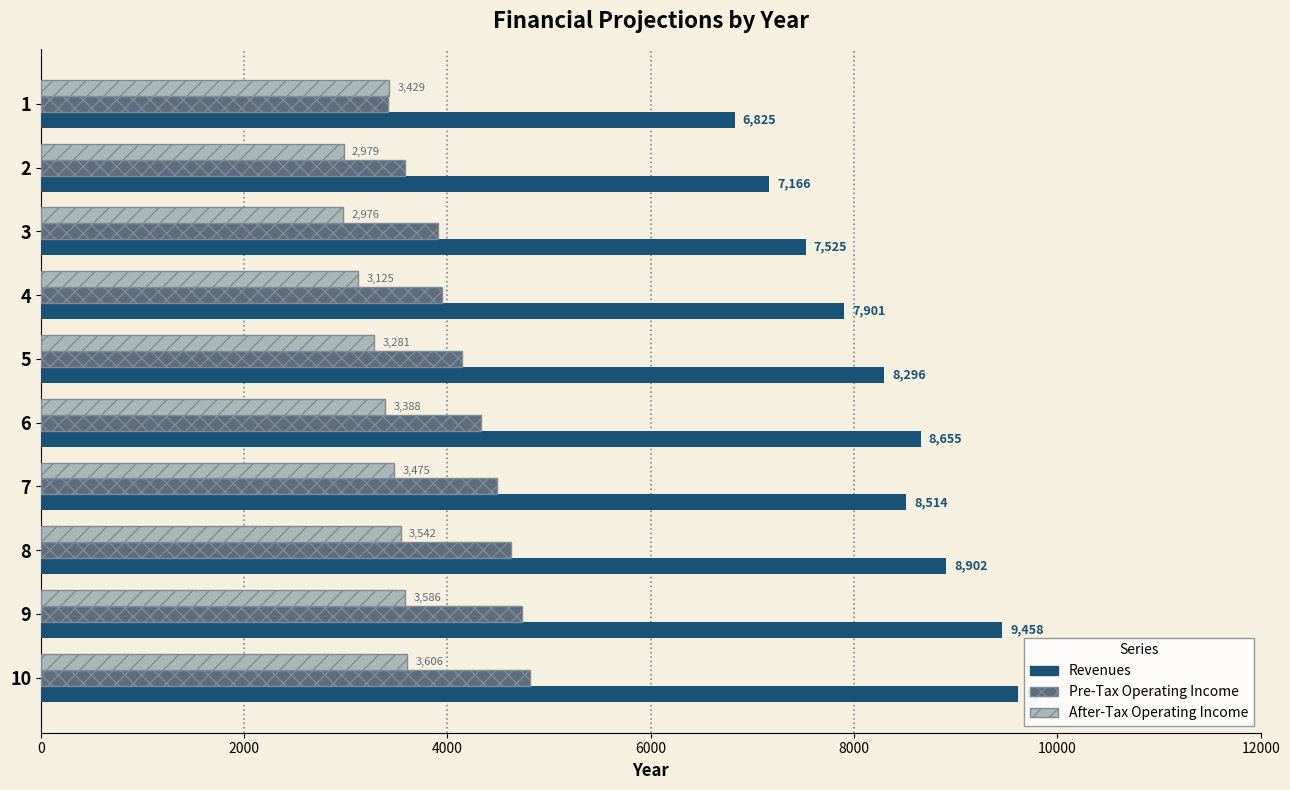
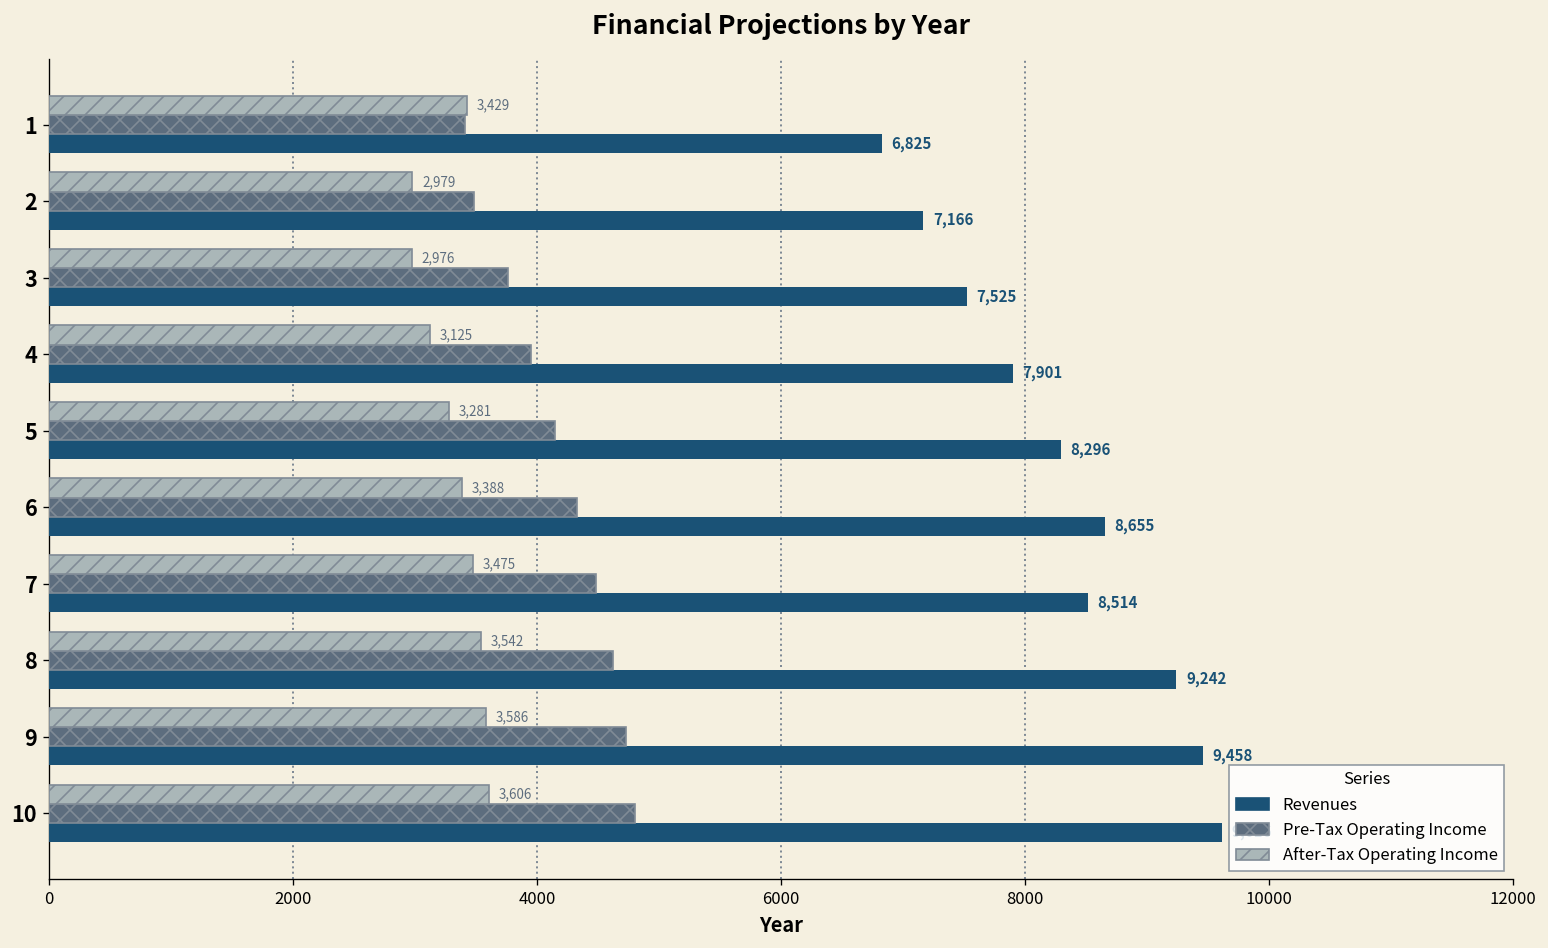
Pre-Tax Operating Income, 2: 3580 -> 3490
Pre-Tax Operating Income, 3: 3910 -> 3760
Revenues, 8: 8,902 -> 9,242
